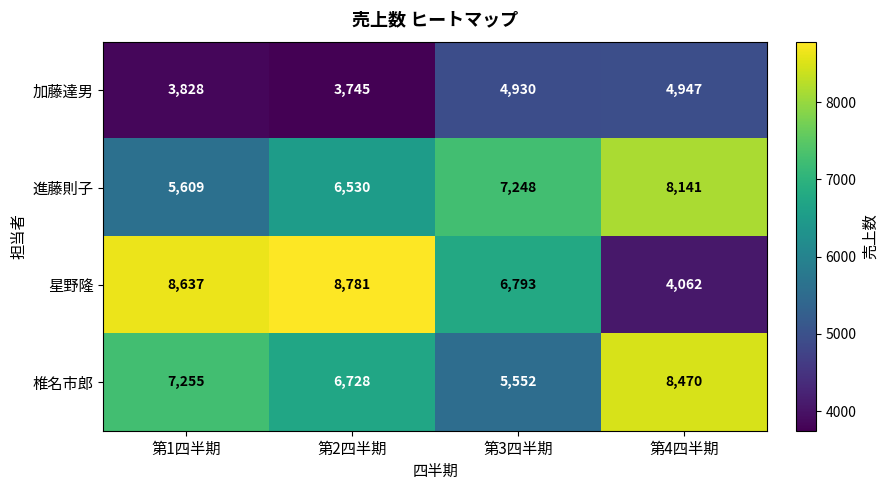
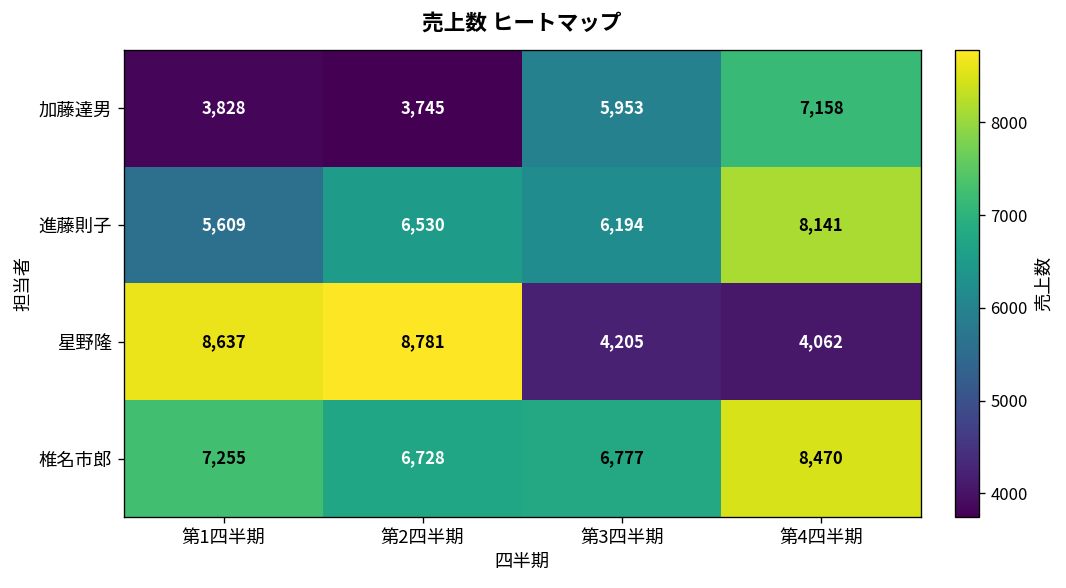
加藤達男, 第3四半期: 4,930 -> 5,953
加藤達男, 第4四半期: 4,947 -> 7,158
進藤則子, 第3四半期: 7,248 -> 6,194
星野隆, 第3四半期: 6,793 -> 4,205
椎名市郎, 第3四半期: 5,552 -> 6,777
